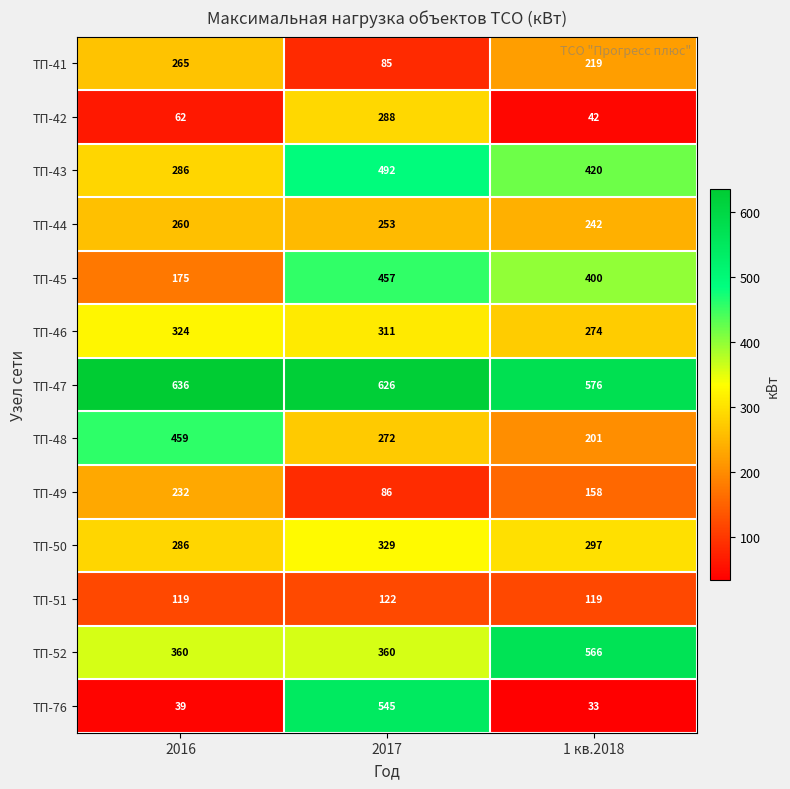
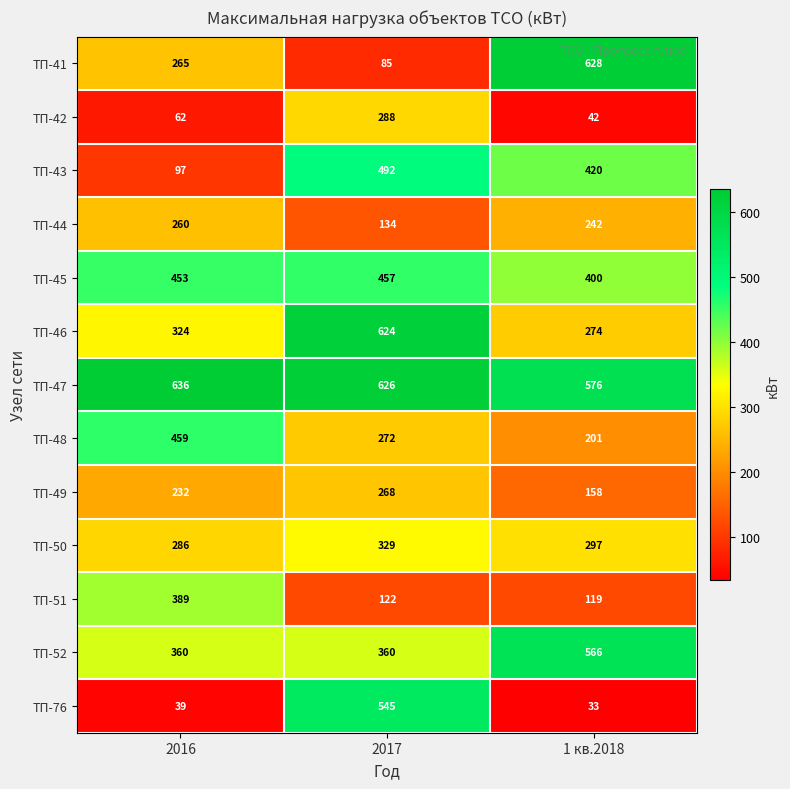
ТП-41, 1 кв.2018: 219 -> 628
ТП-43, 2016: 286 -> 97
ТП-44, 2017: 253 -> 134
ТП-45, 2016: 175 -> 453
ТП-46, 2017: 311 -> 624
ТП-49, 2017: 86 -> 268
ТП-51, 2016: 119 -> 389
